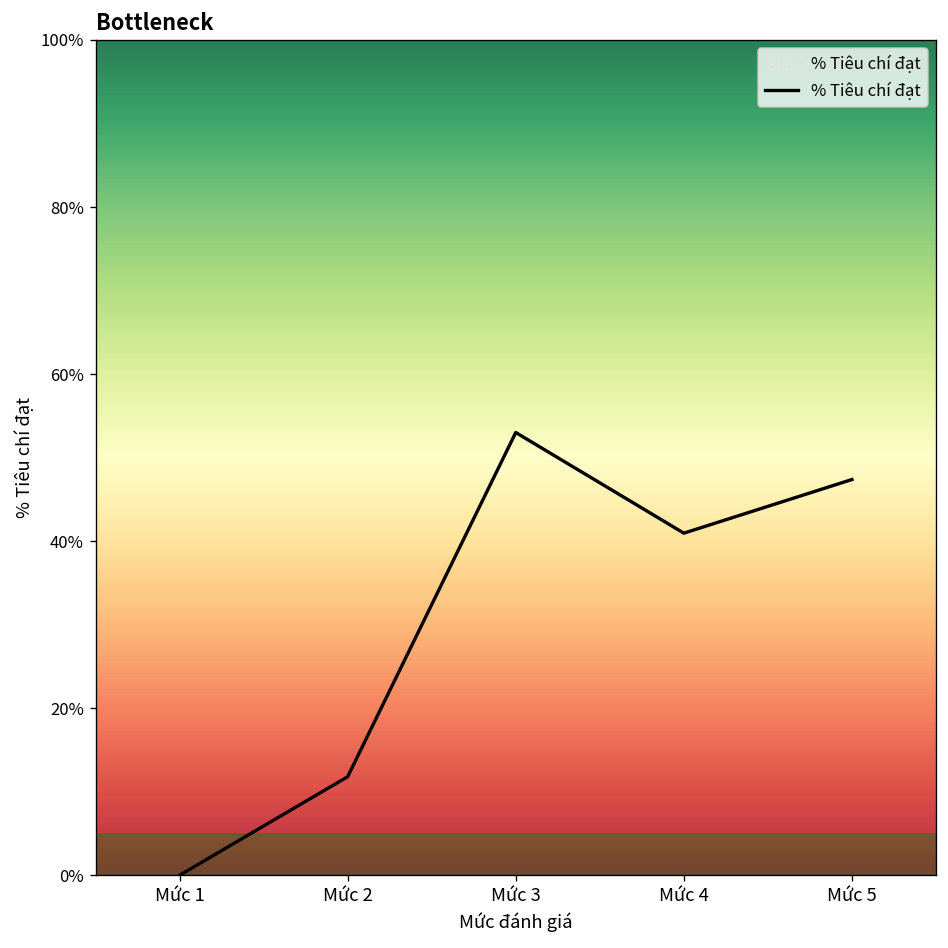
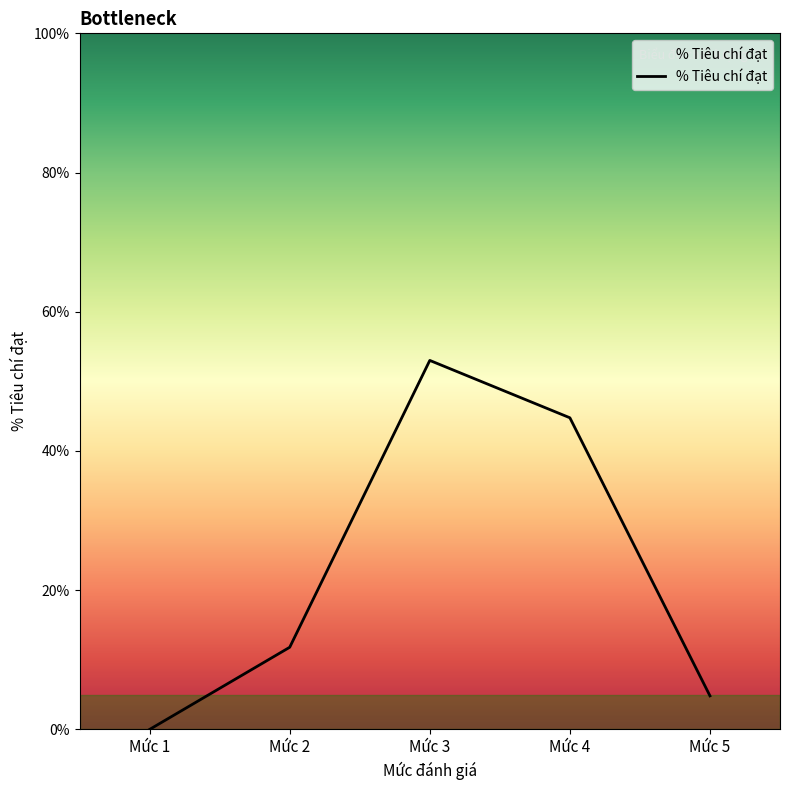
Mức 4: 41% -> 45%
Mức 5: 47% -> 5%
